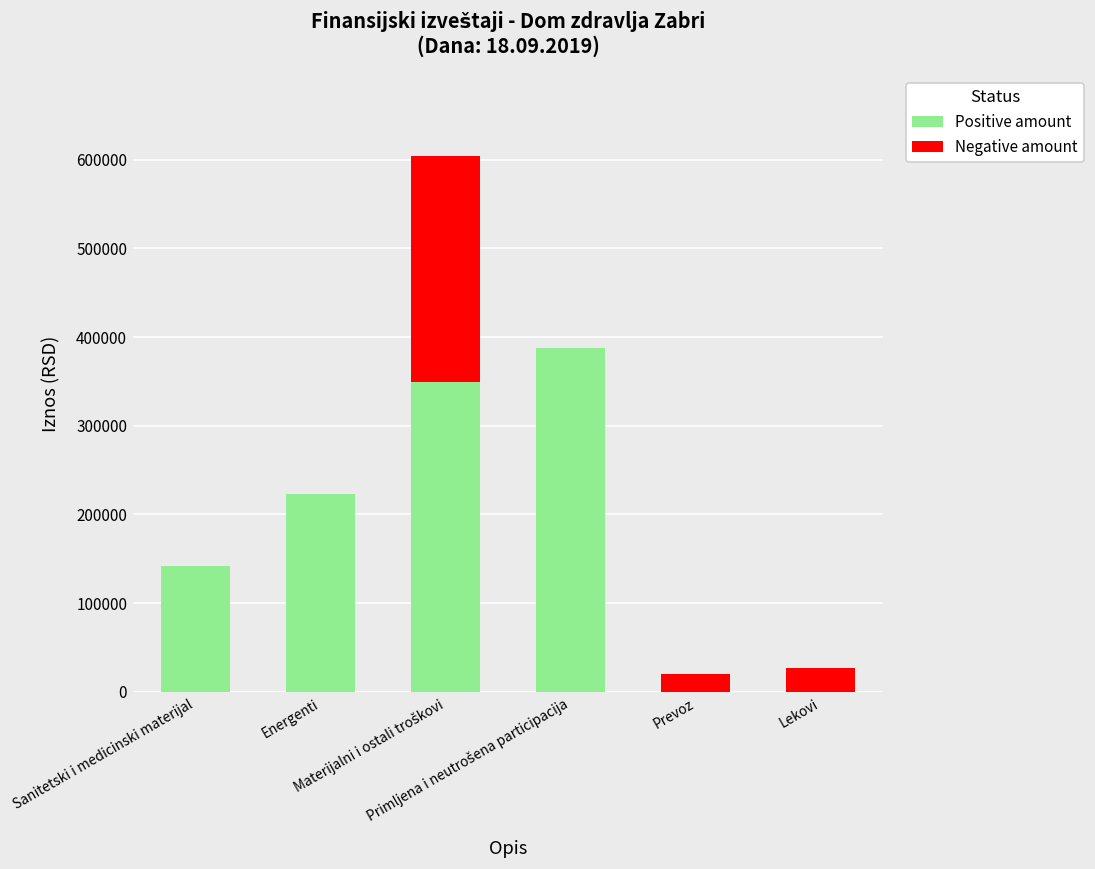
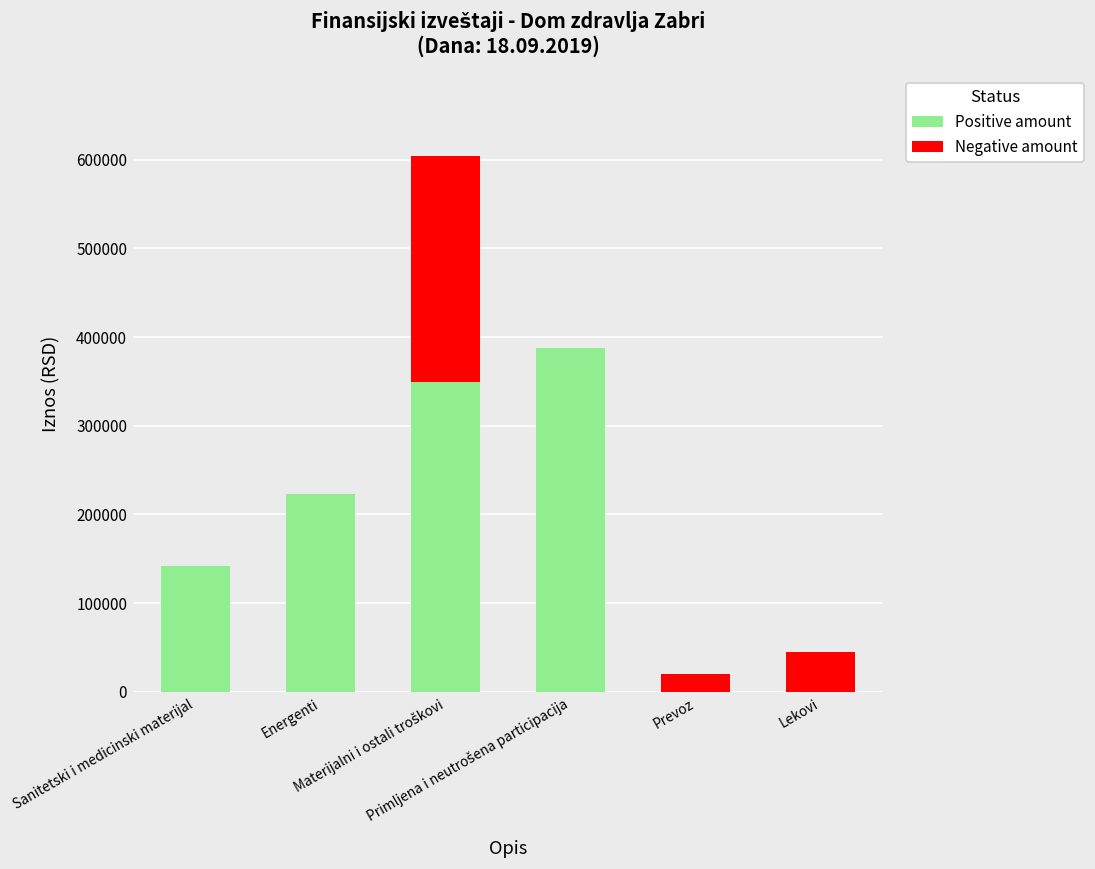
Negative amount, Lekovi: 30000 -> 40000
